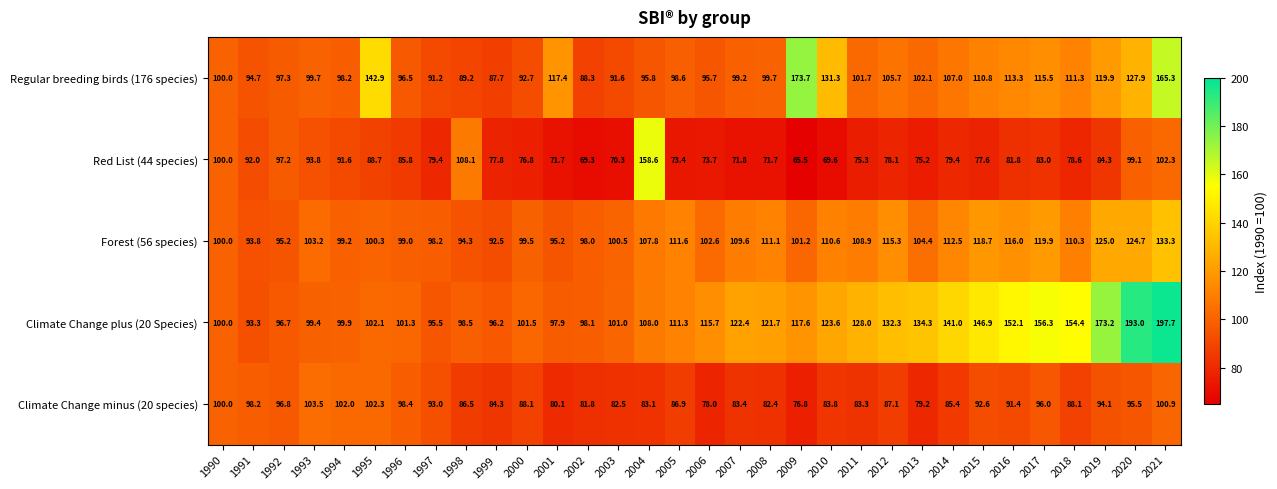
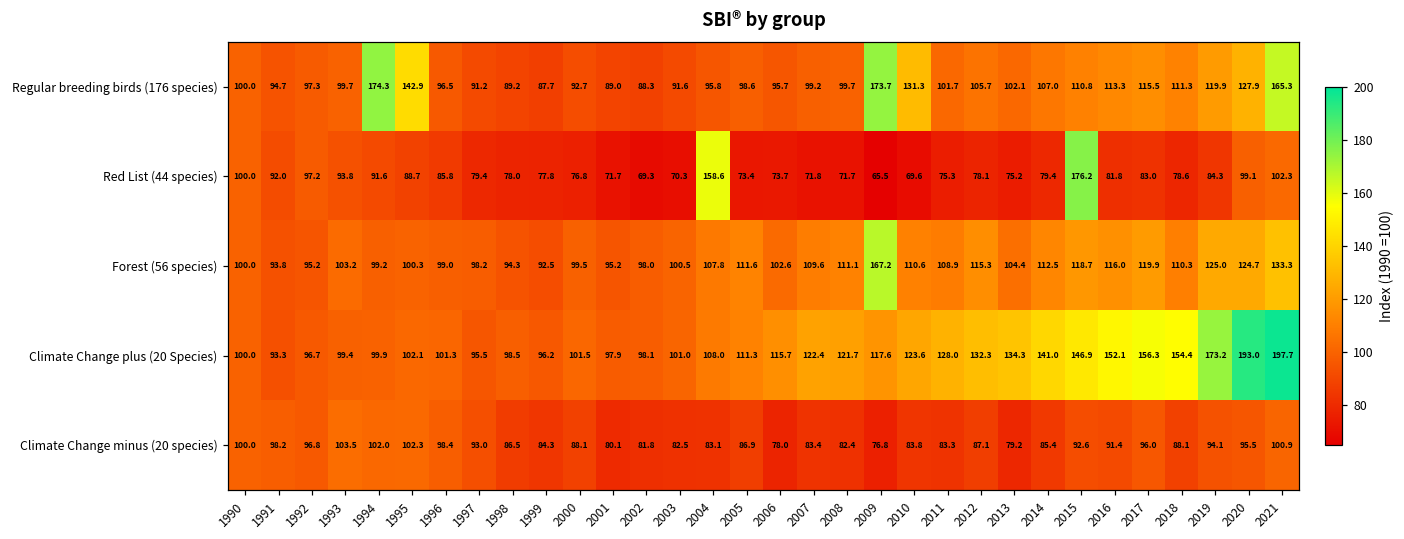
Regular breeding birds (176 species), 1994: 98.2 -> 174.3
Regular breeding birds (176 species), 2001: 117.4 -> 89.0
Red List (44 species), 1998: 108.1 -> 78.0
Red List (44 species), 2015: 77.6 -> 176.2
Forest (56 species), 2009: 101.2 -> 167.2
